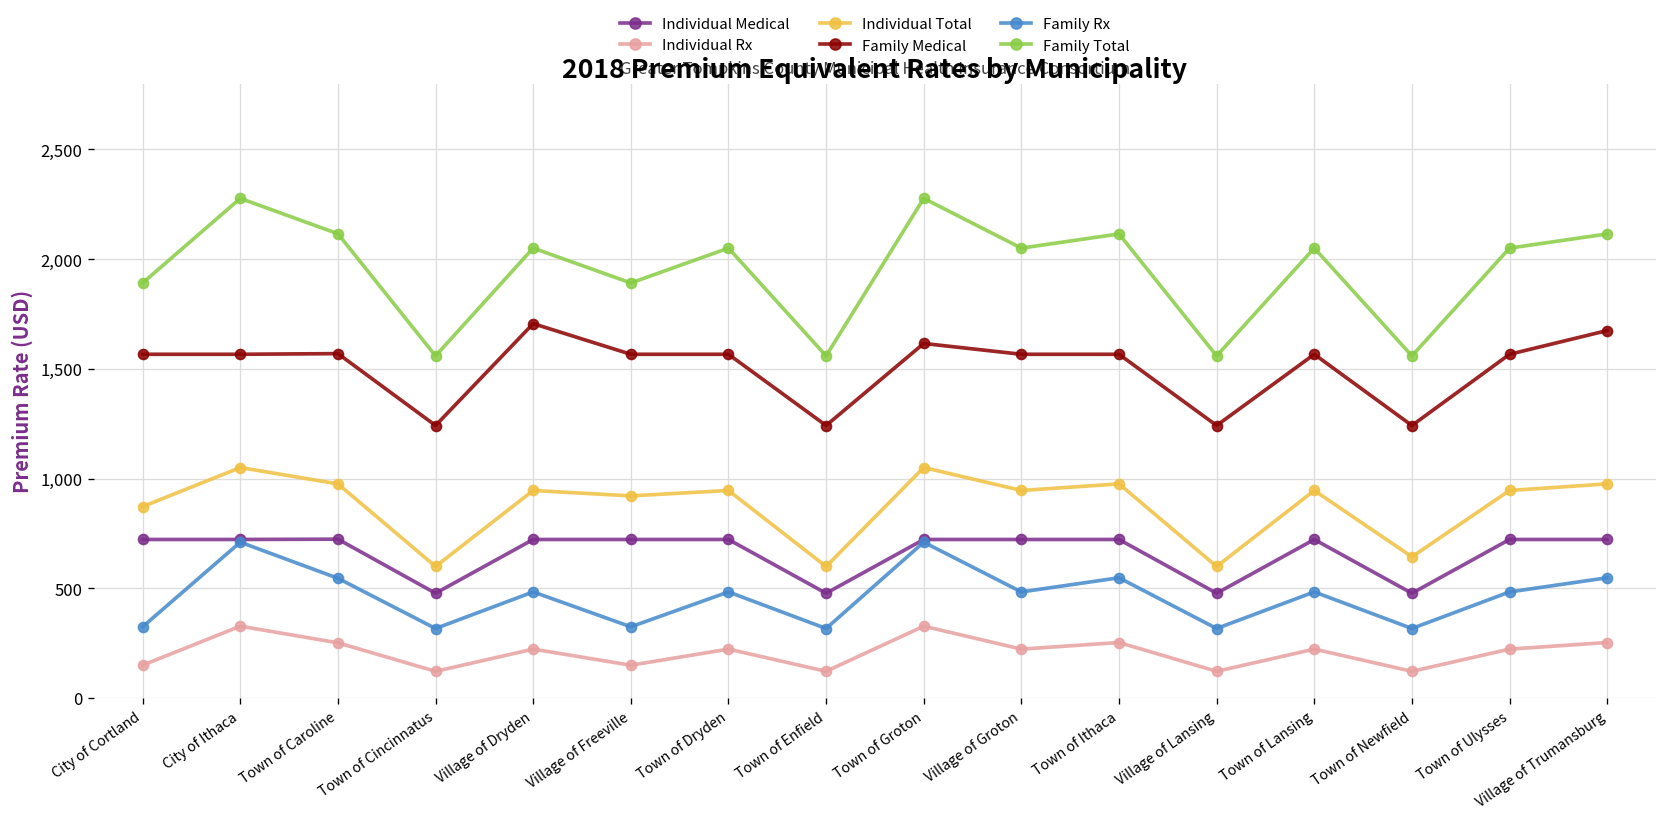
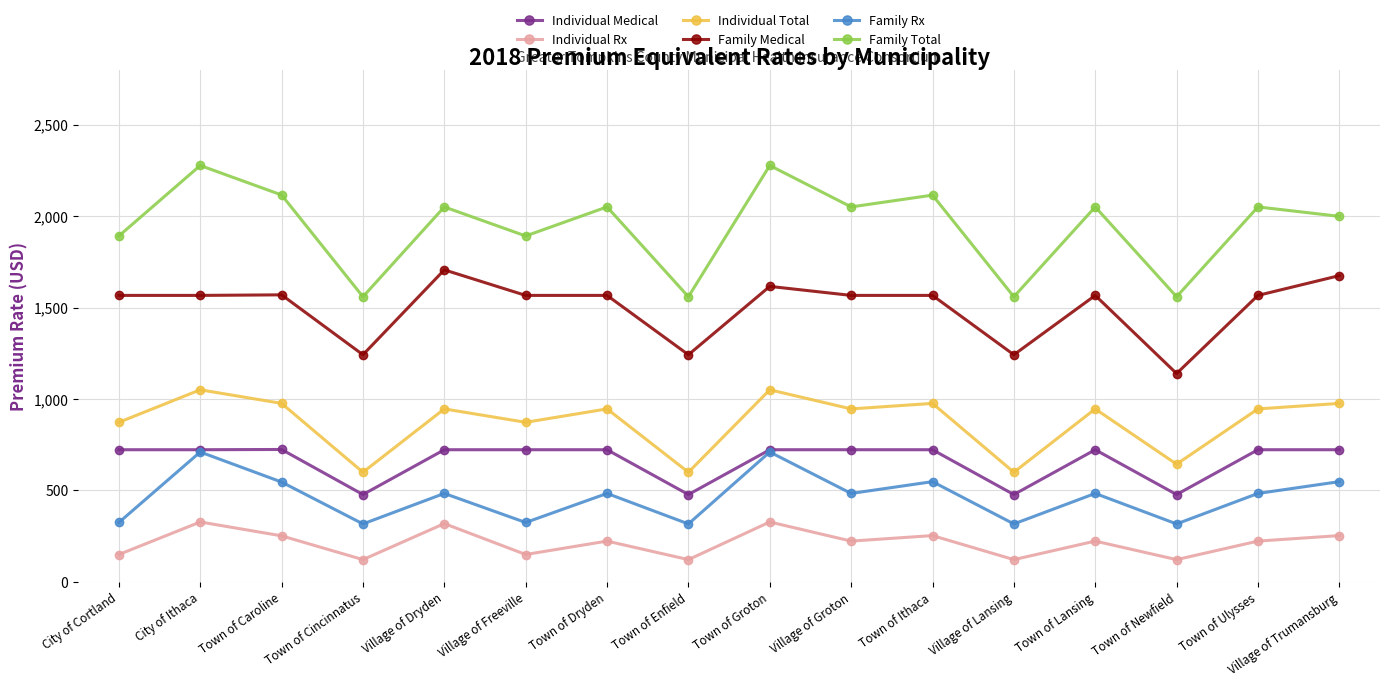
Individual Rx, Village of Dryden: 220 -> 320
Individual Total, Village of Freeville: 920 -> 870
Family Medical, Town of Newfield: 1,240 -> 1,140
Family Total, Village of Trumansburg: 2,110 -> 2,000
